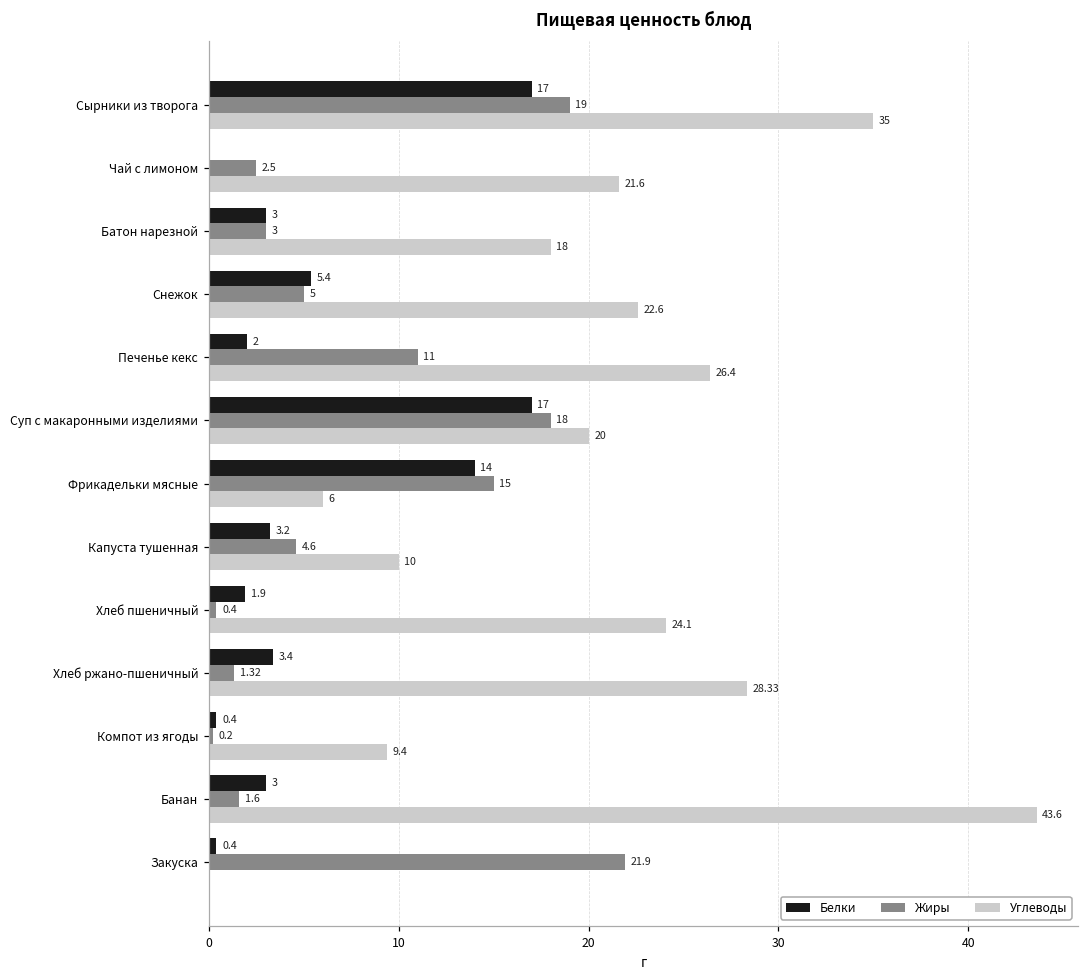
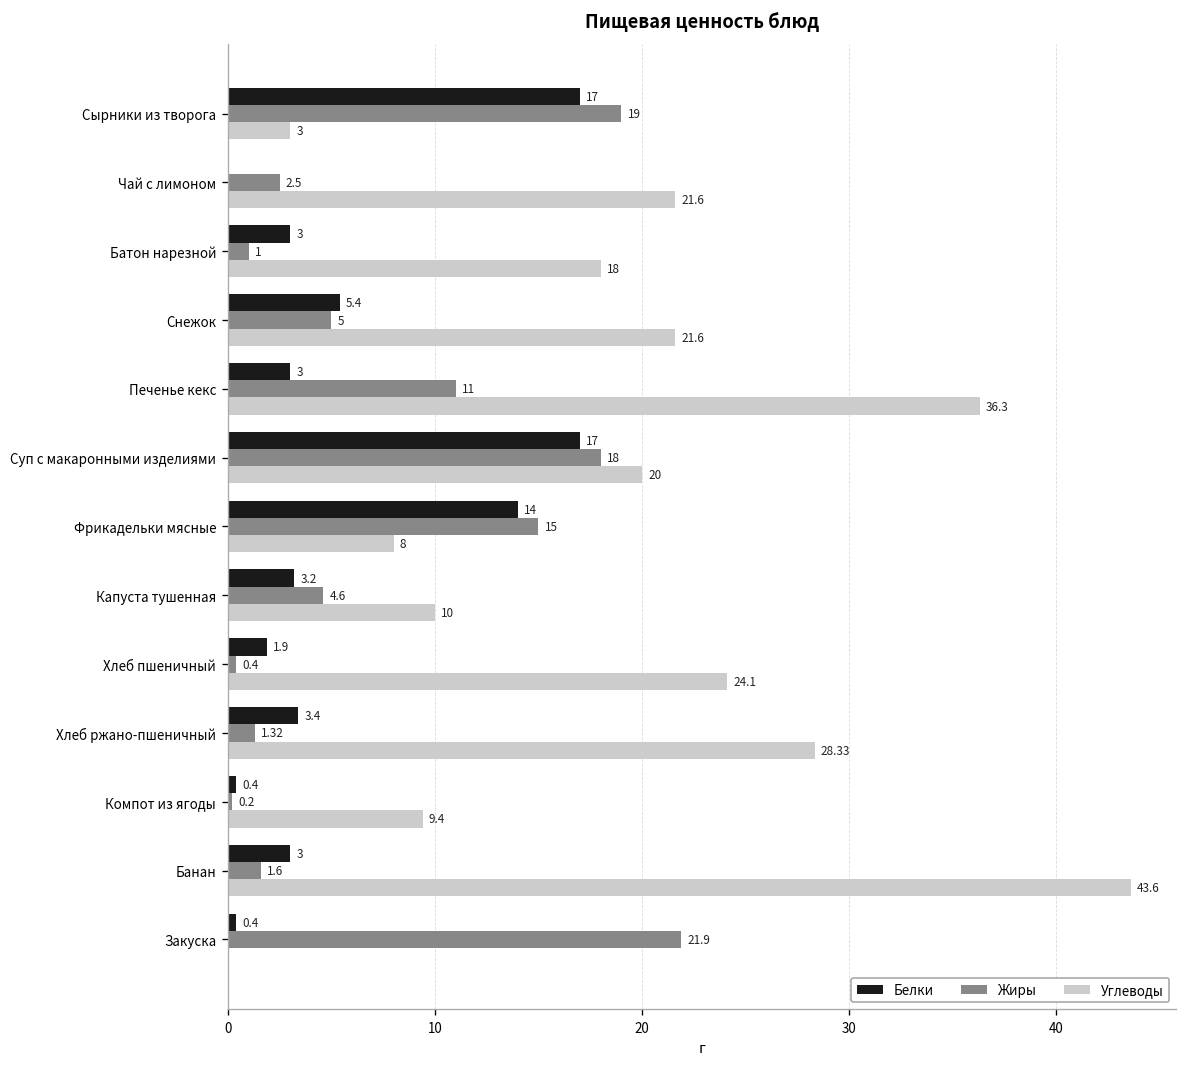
Углеводы, Сырники из творога: 35 -> 3
Жиры, Батон нарезной: 3 -> 1
Углеводы, Снежок: 22.6 -> 21.6
Белки, Печенье кекс: 2 -> 3
Углеводы, Печенье кекс: 26.4 -> 36.3
Углеводы, Фрикадельки мясные: 6 -> 8
